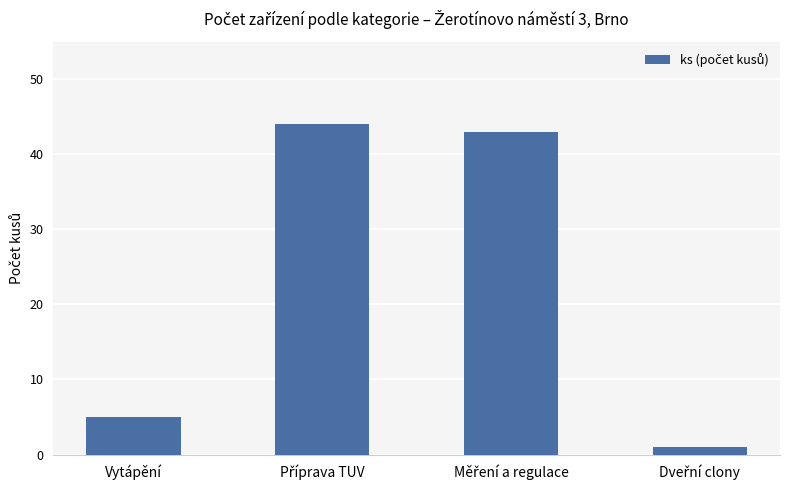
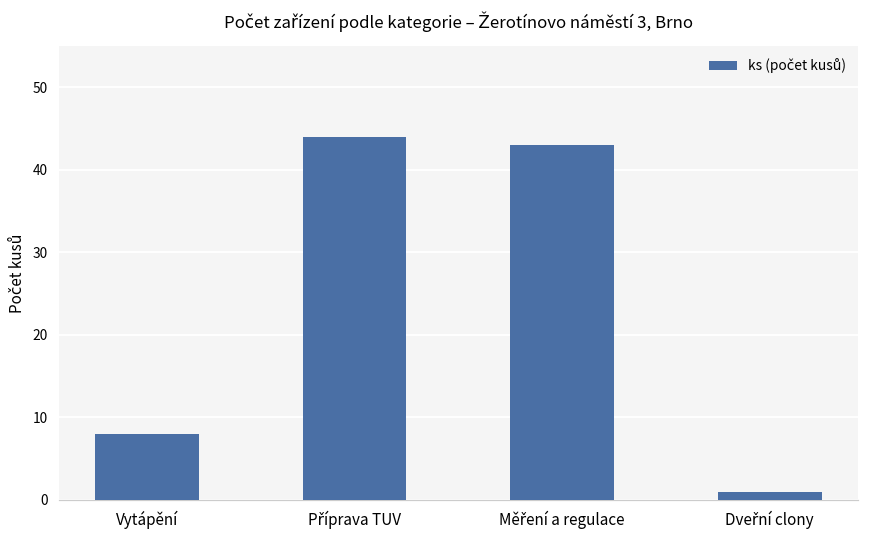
Vytápění: 5 -> 8
